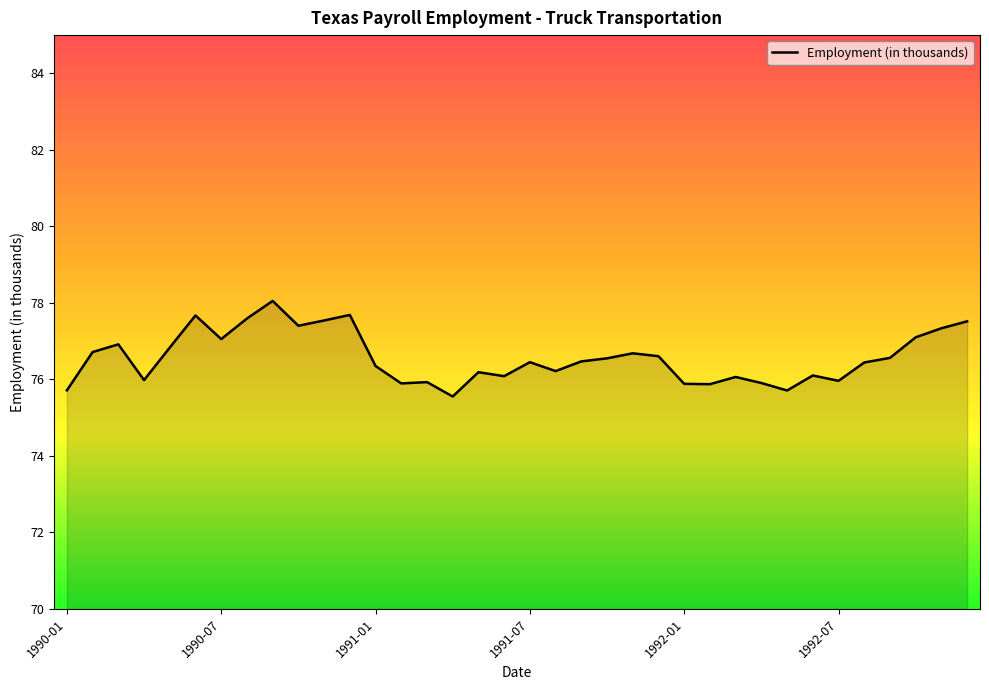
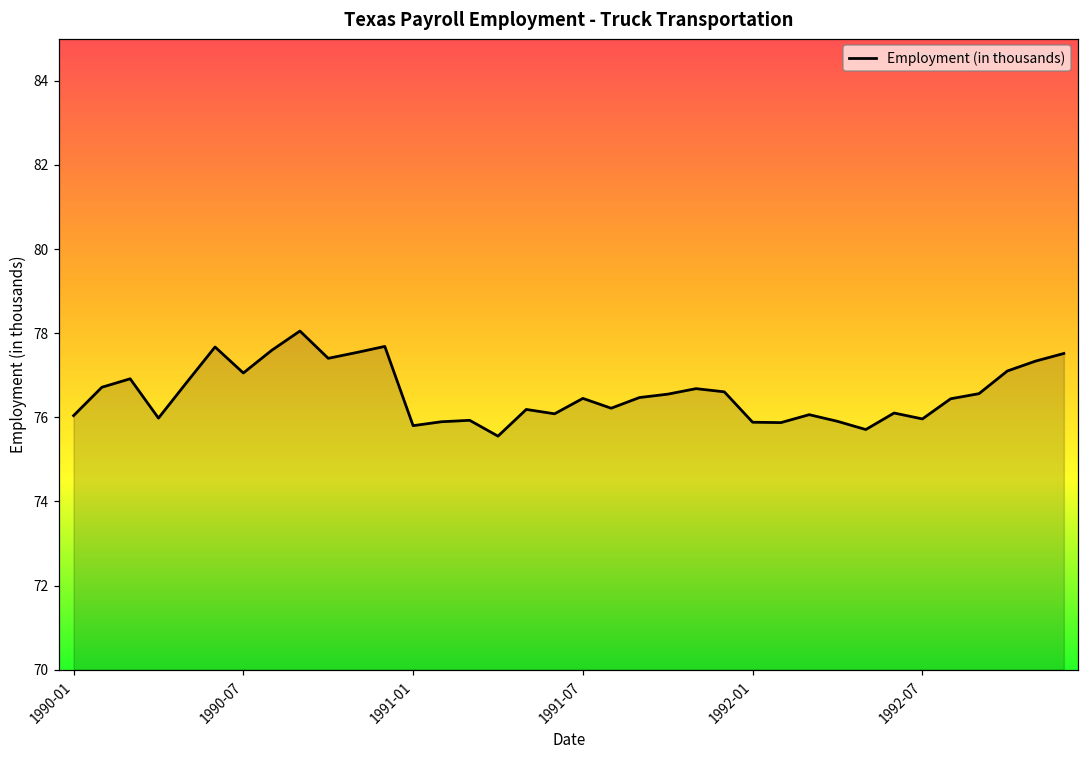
1990-01: 75.7 -> 76.0
1991-01: 76.4 -> 75.8
